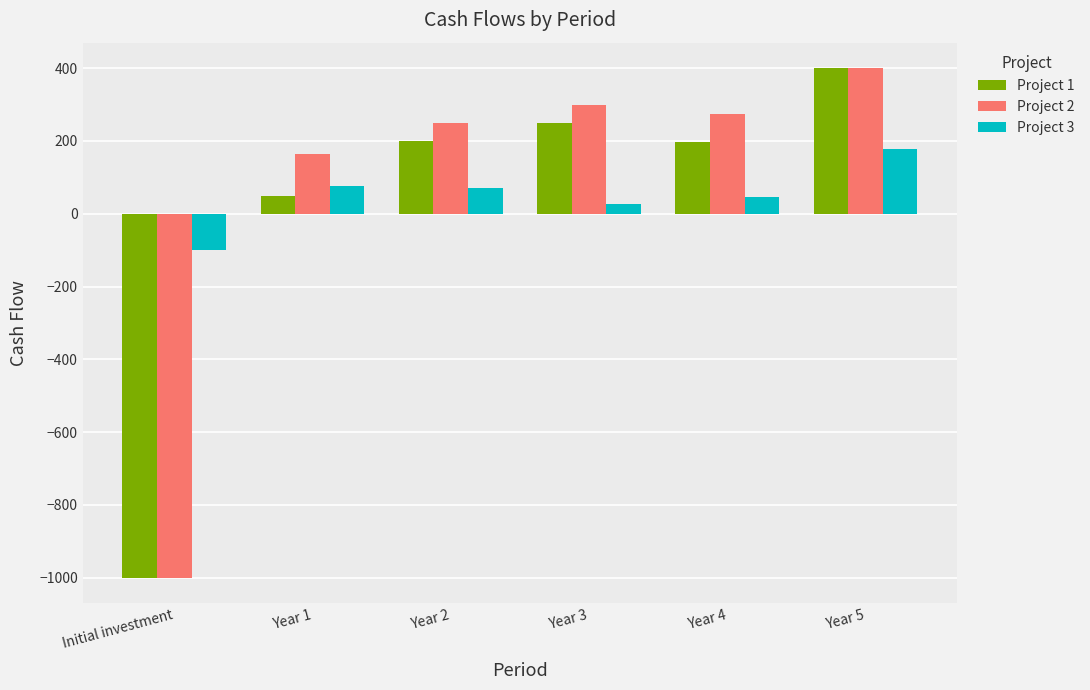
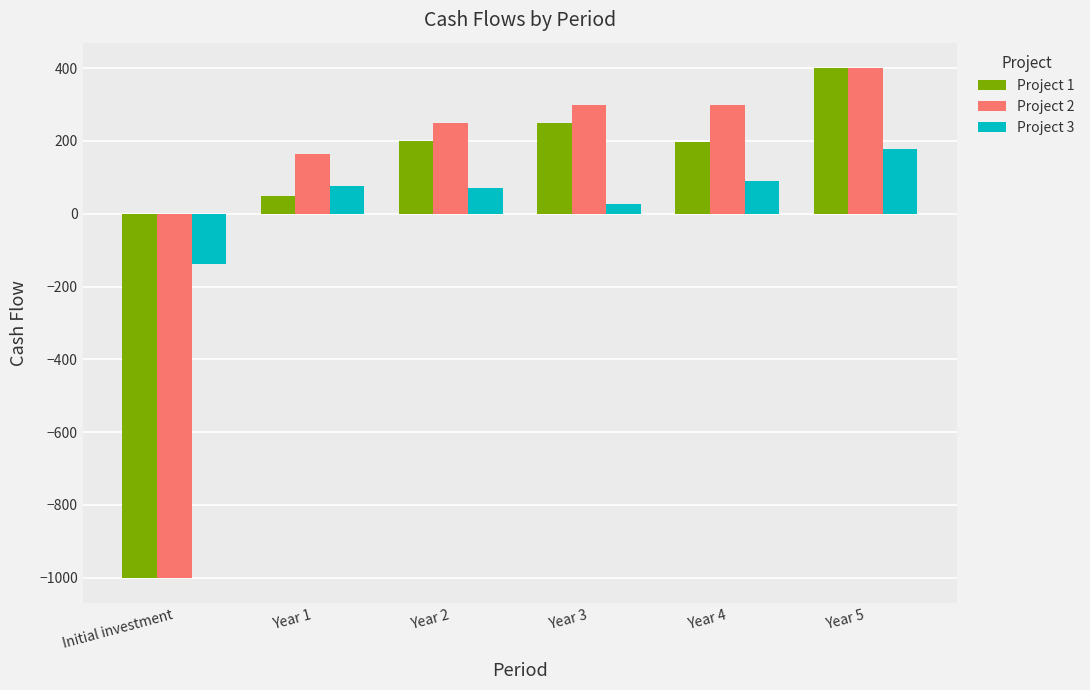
Project 3, Initial investment: -100 -> -140
Project 2, Year 4: 270 -> 300
Project 3, Year 4: 50 -> 90
